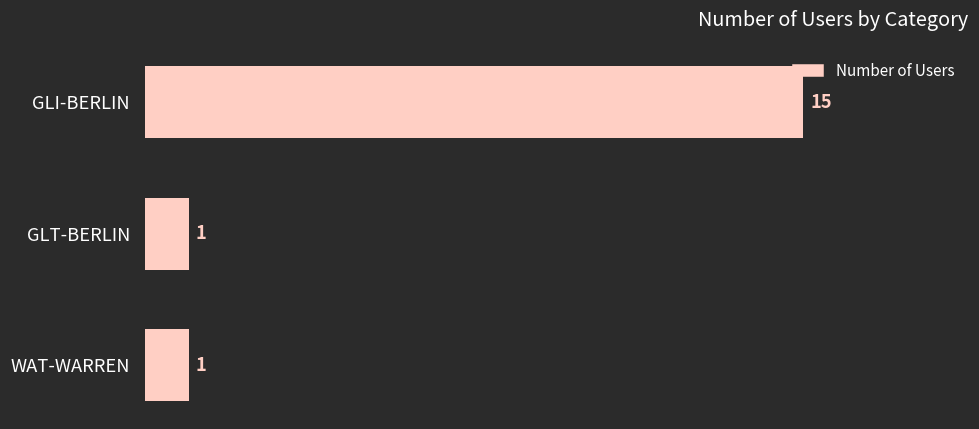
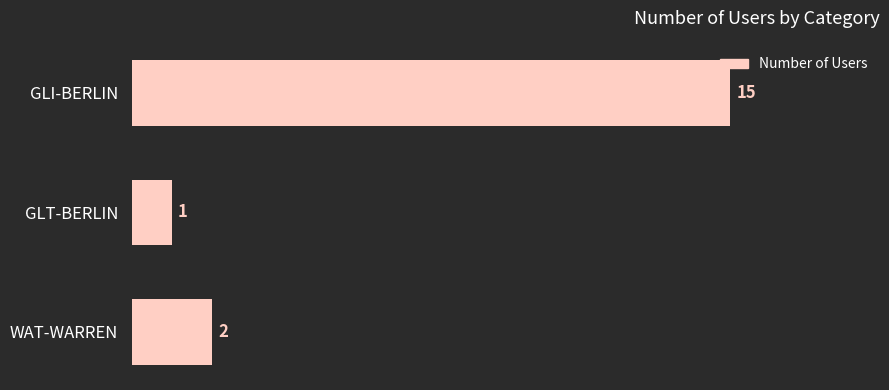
WAT-WARREN: 1 -> 2
